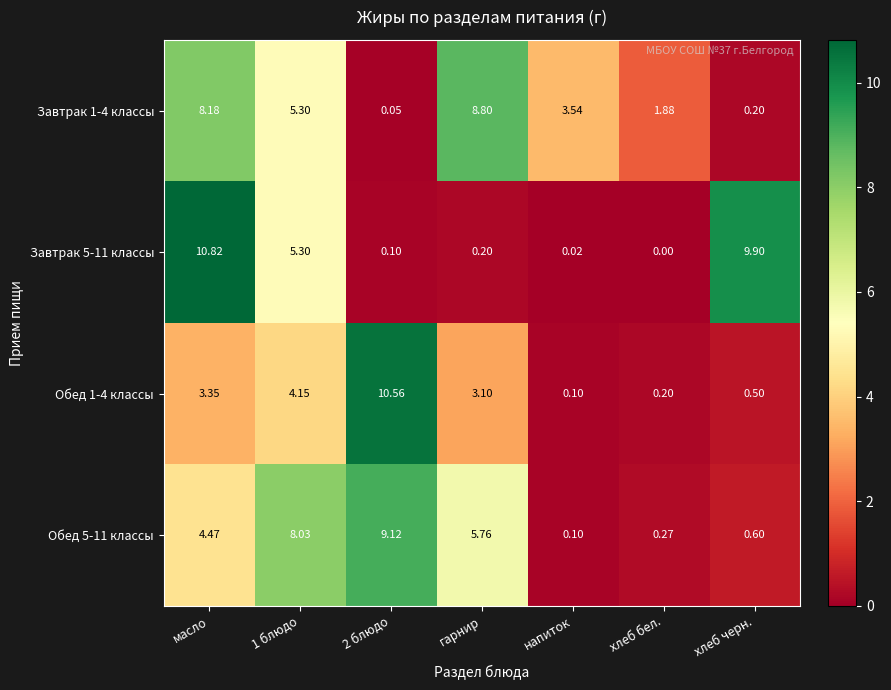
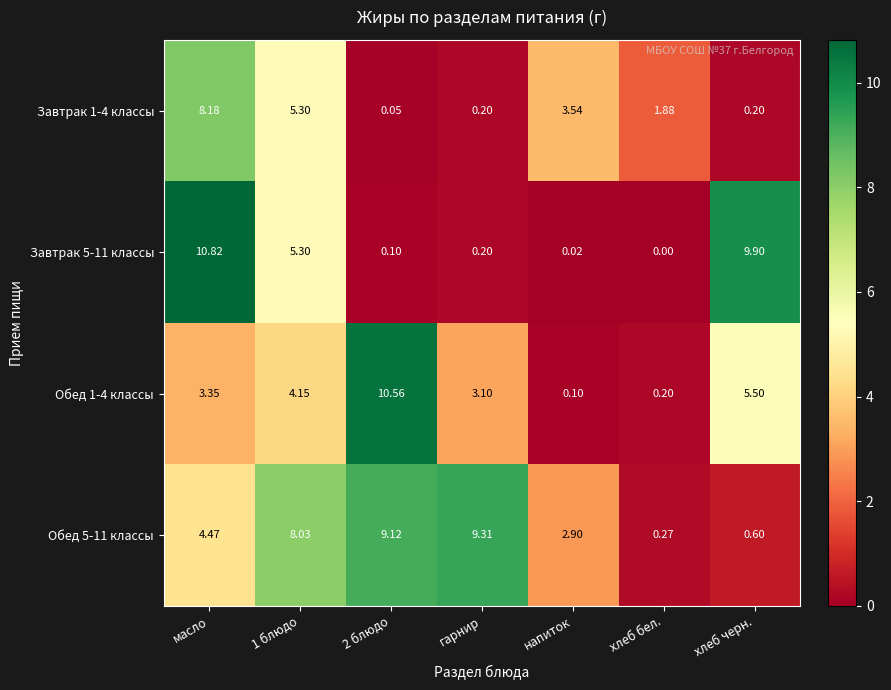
Завтрак 1-4 классы, гарнир: 8.80 -> 0.20
Обед 1-4 классы, хлеб черн.: 0.50 -> 5.50
Обед 5-11 классы, гарнир: 5.76 -> 9.31
Обед 5-11 классы, напиток: 0.10 -> 2.90
